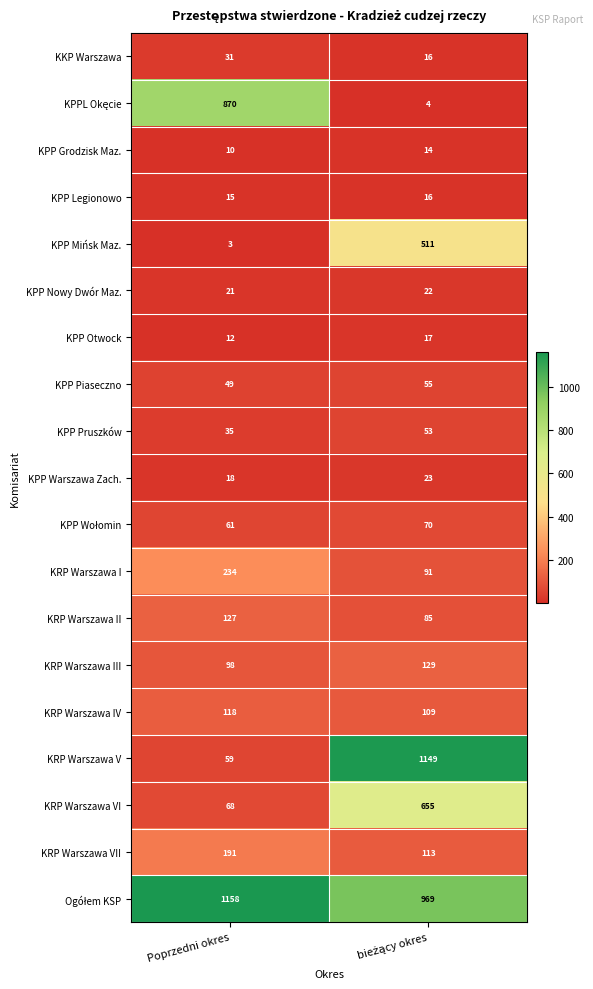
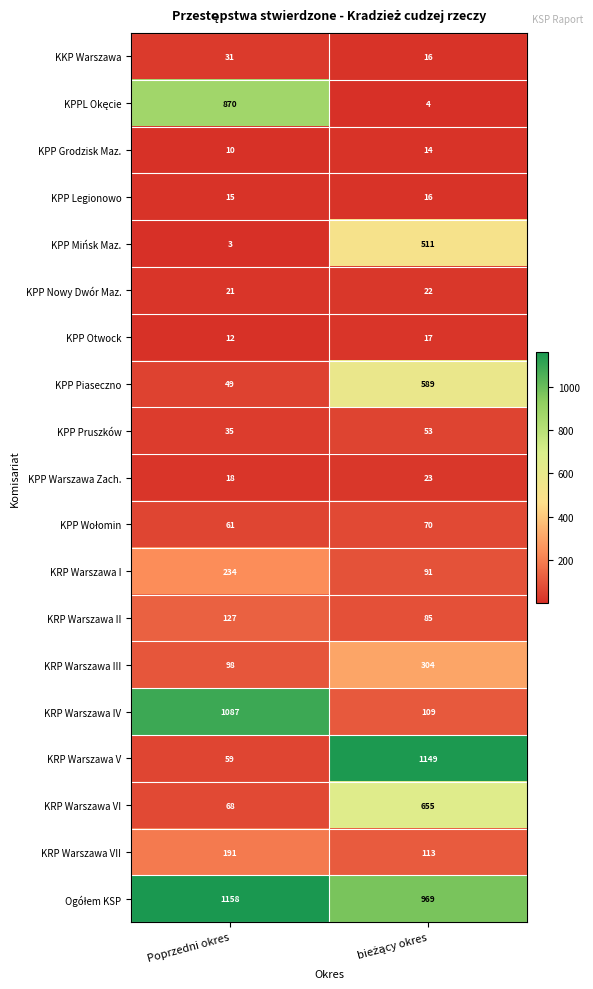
KPP Piaseczno, bieżący okres: 55 -> 589
KRP Warszawa III, bieżący okres: 129 -> 304
KRP Warszawa IV, Poprzedni okres: 118 -> 1087
